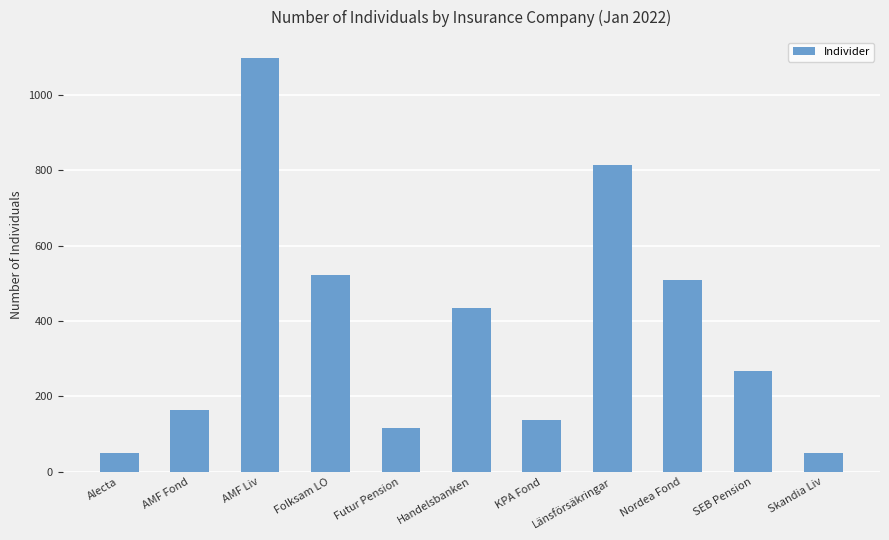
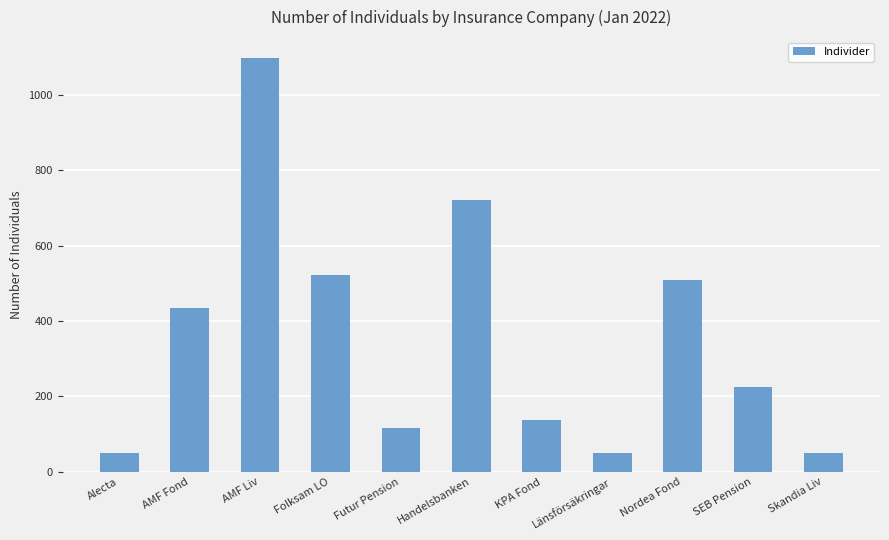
AMF Fond: 170 -> 430
Handelsbanken: 440 -> 720
Länsförsäkringar: 810 -> 50
SEB Pension: 270 -> 230
